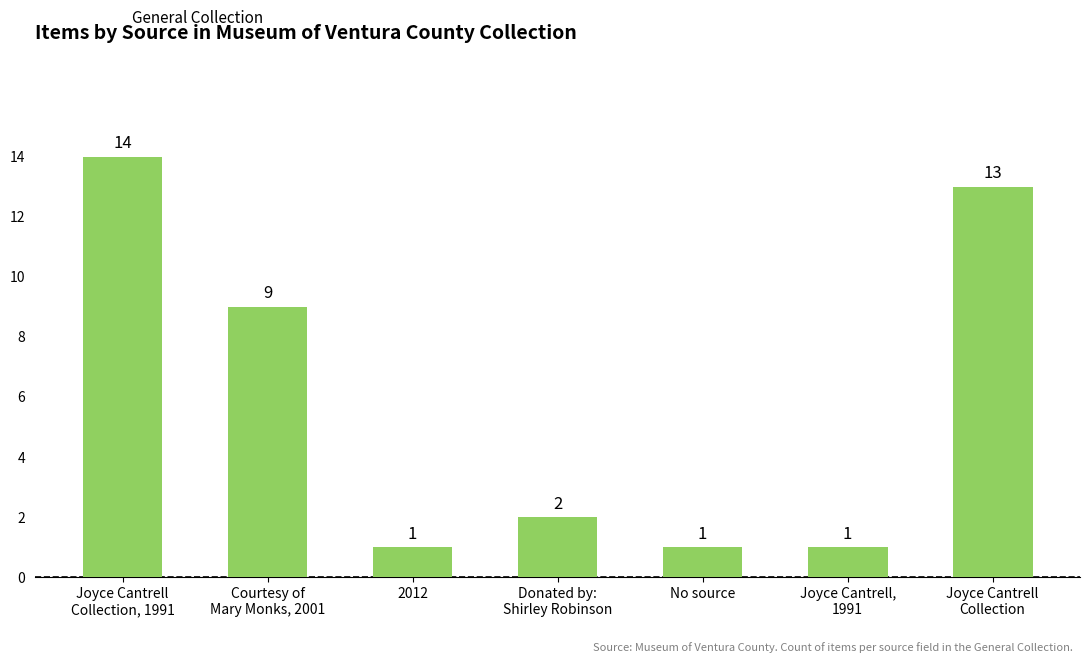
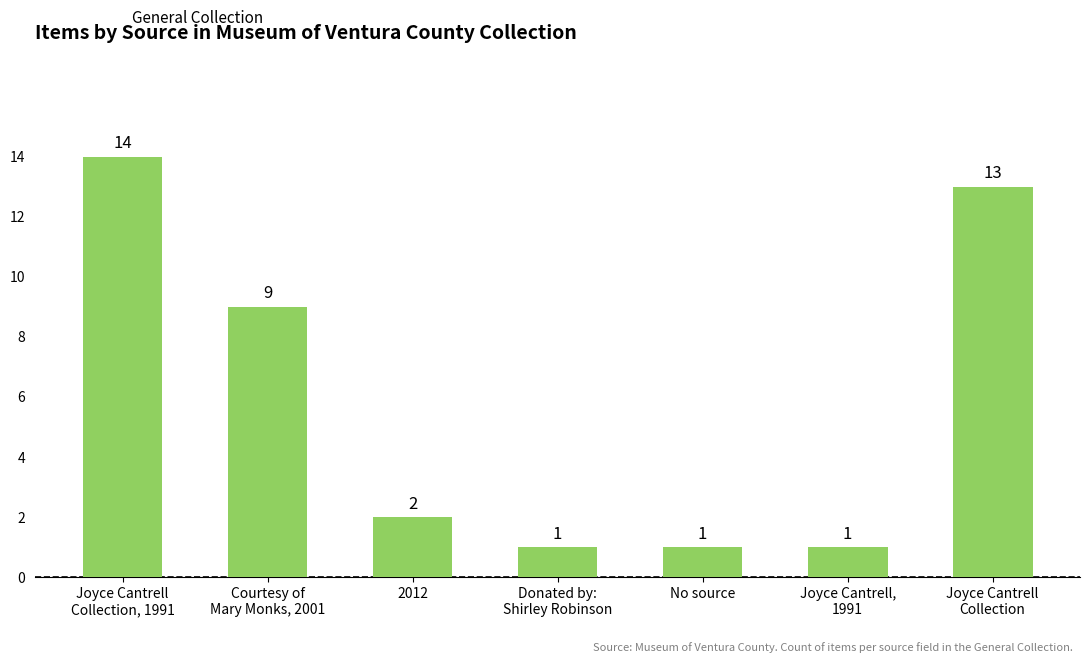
2012: 1 -> 2
Donated by: Shirley Robinson: 2 -> 1
